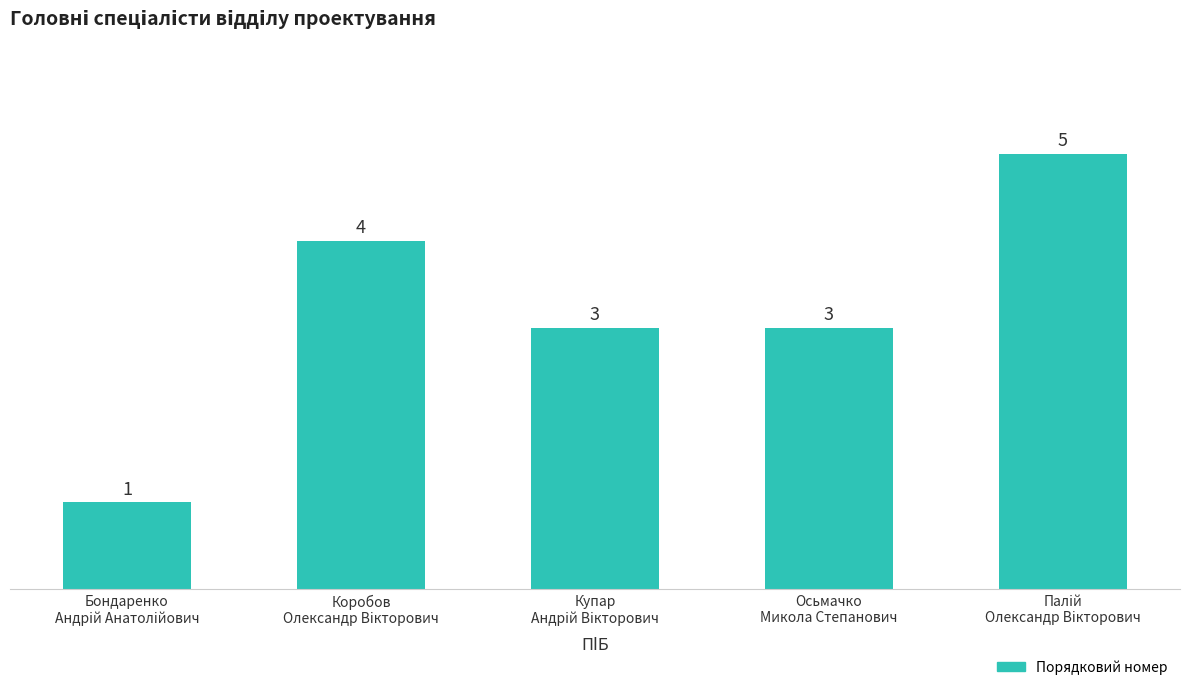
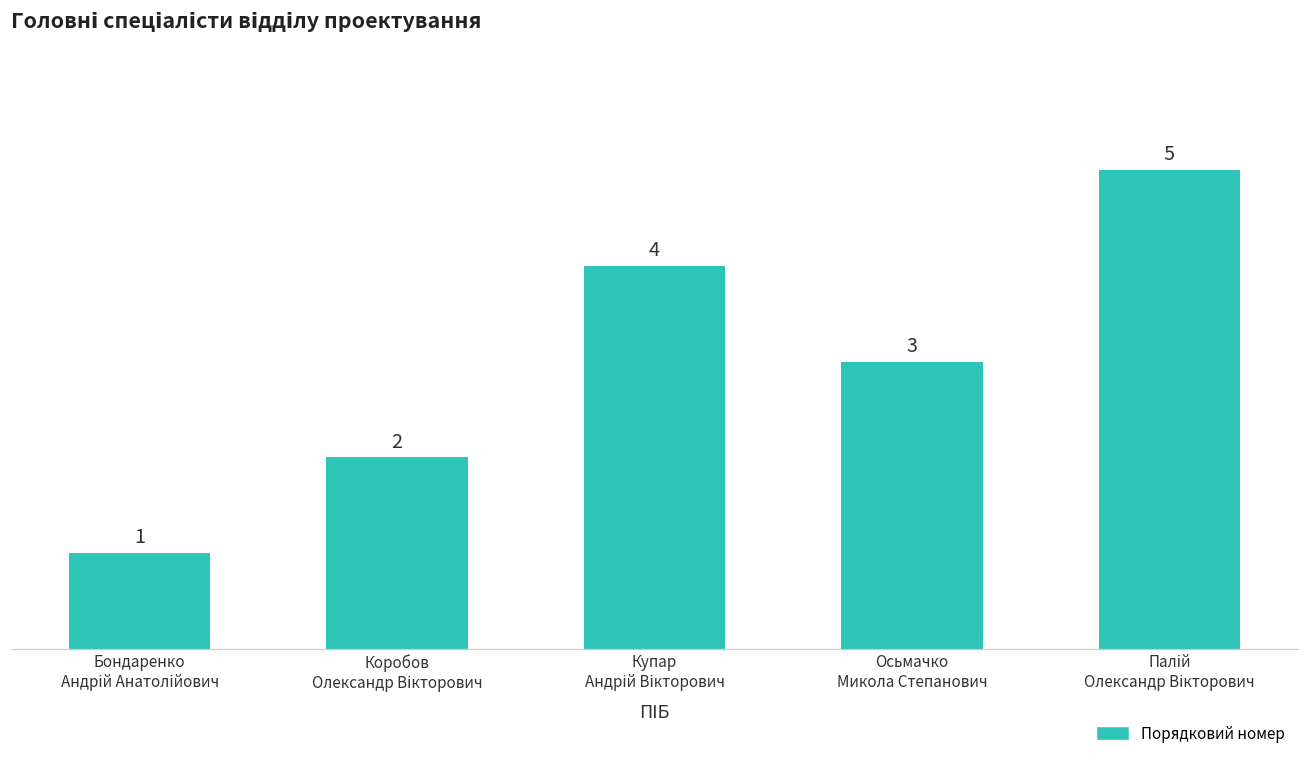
Коробов Олександр Вікторович: 4 -> 2
Купар Андрій Вікторович: 3 -> 4
